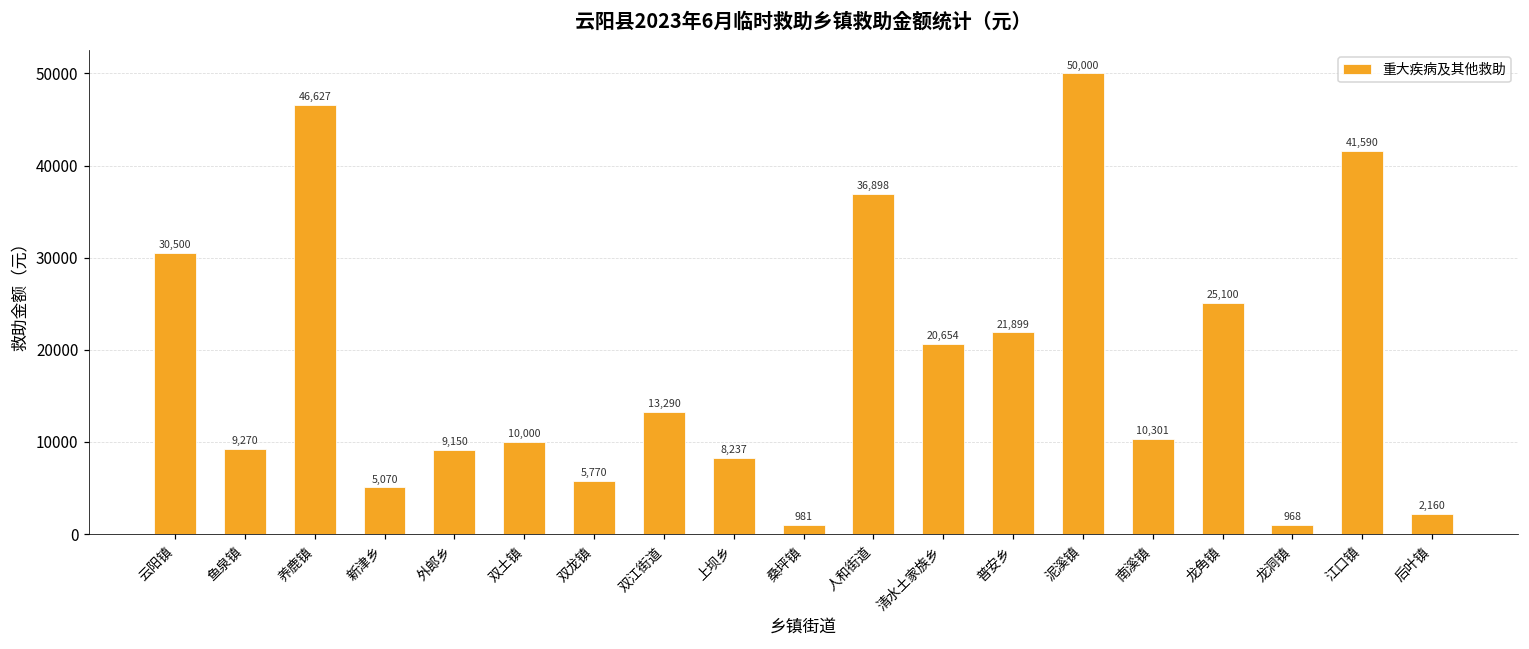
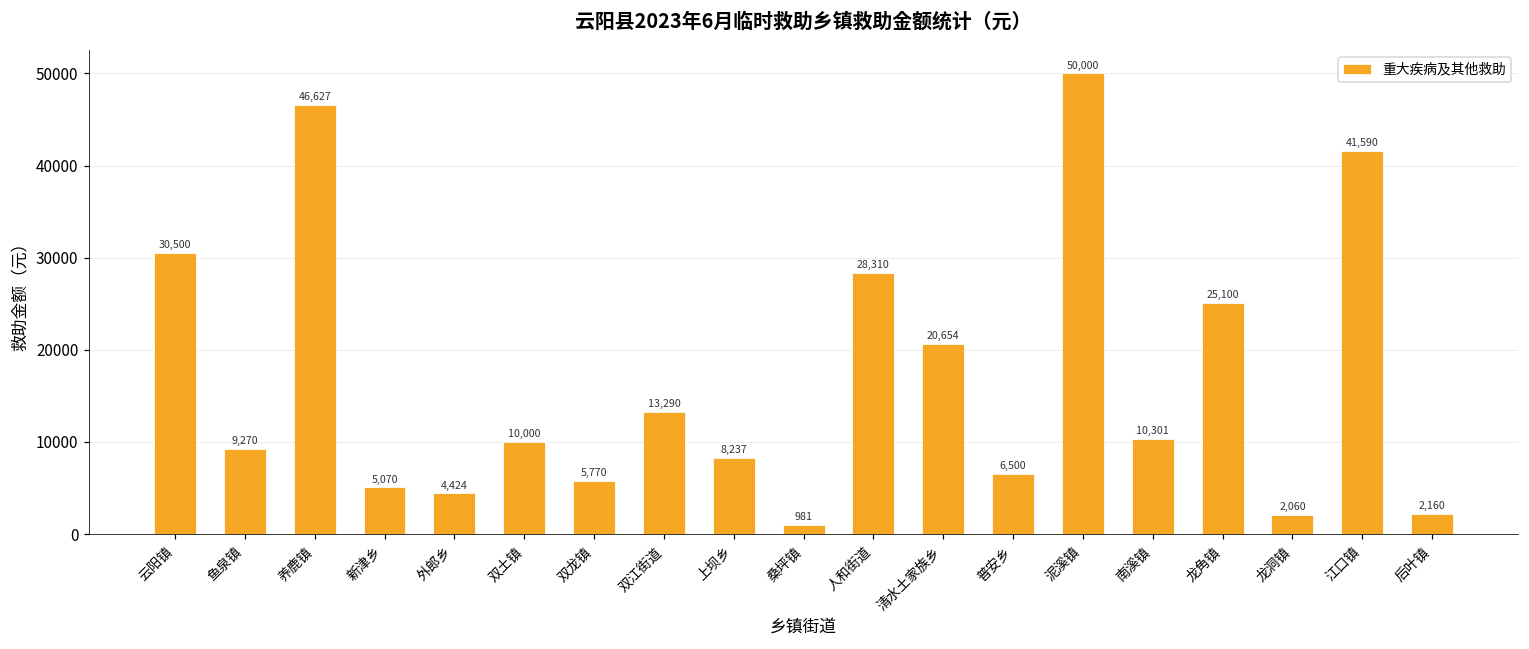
外郎乡: 9,150 -> 4,424
人和街道: 36,898 -> 28,310
普安乡: 21,899 -> 6,500
龙洞镇: 968 -> 2,060
